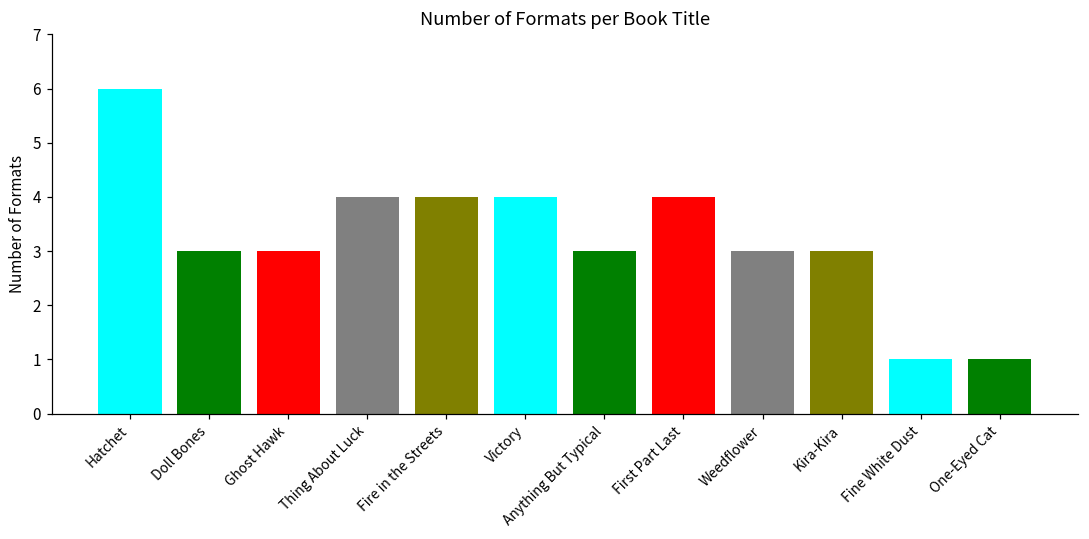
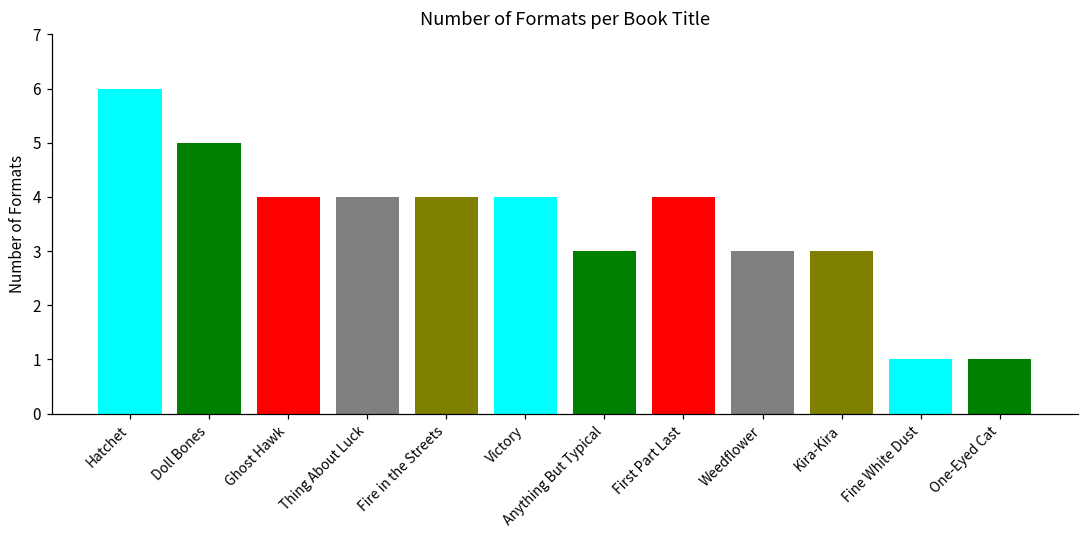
Doll Bones: 3 -> 5
Ghost Hawk: 3 -> 4
